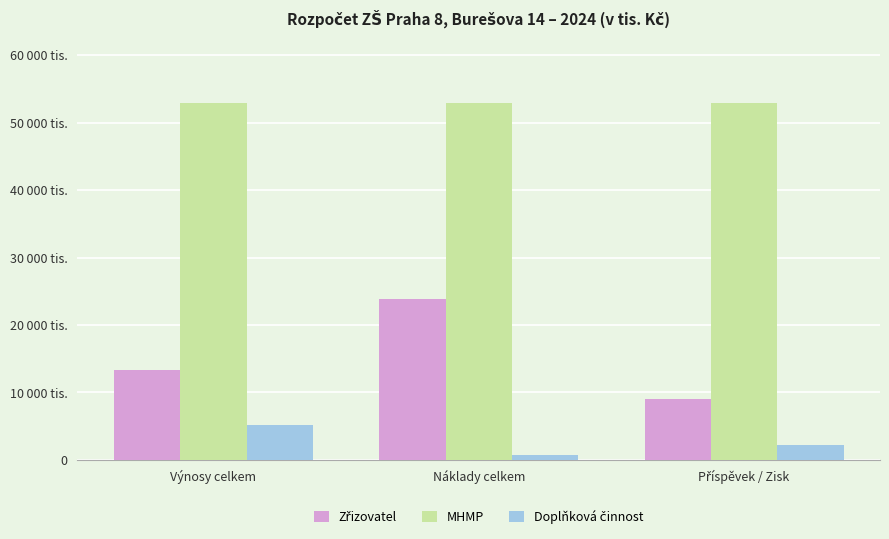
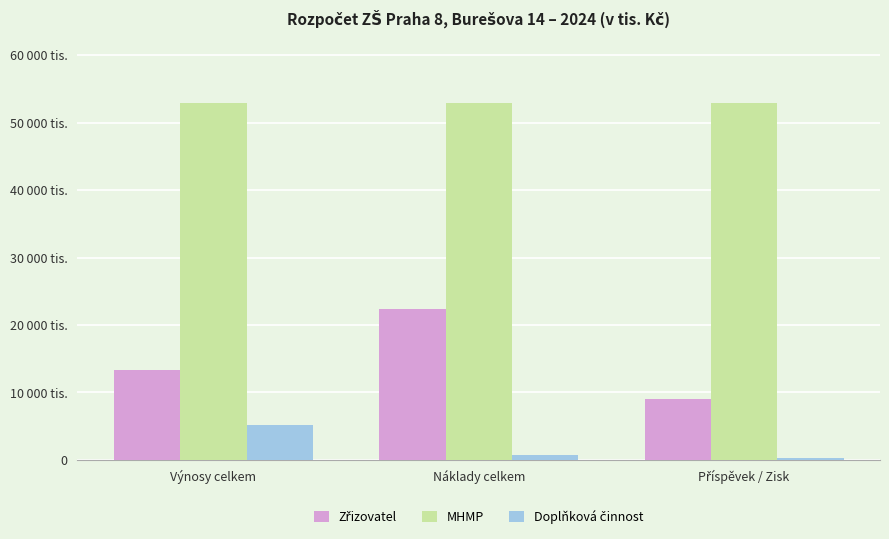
Zřizovatel, Náklady celkem: 24000 tis. -> 22000 tis.
Doplňková činnost, Příspěvek / Zisk: 2000 tis. -> 0 tis.
